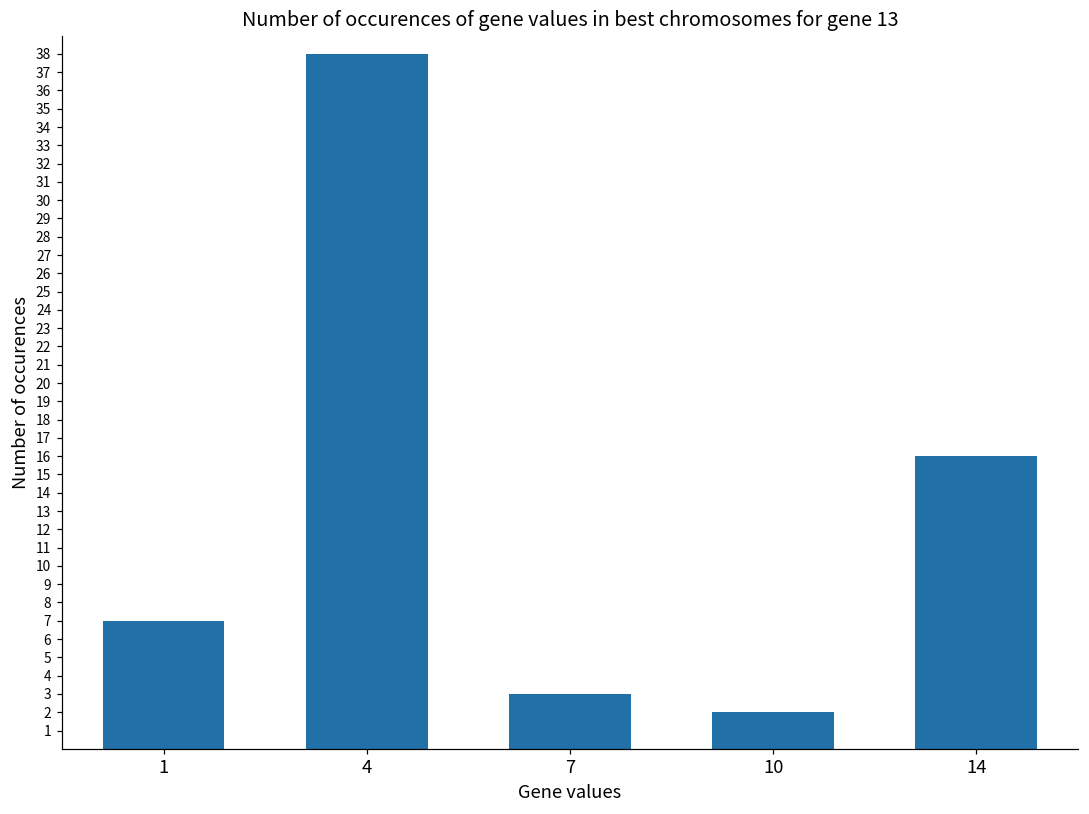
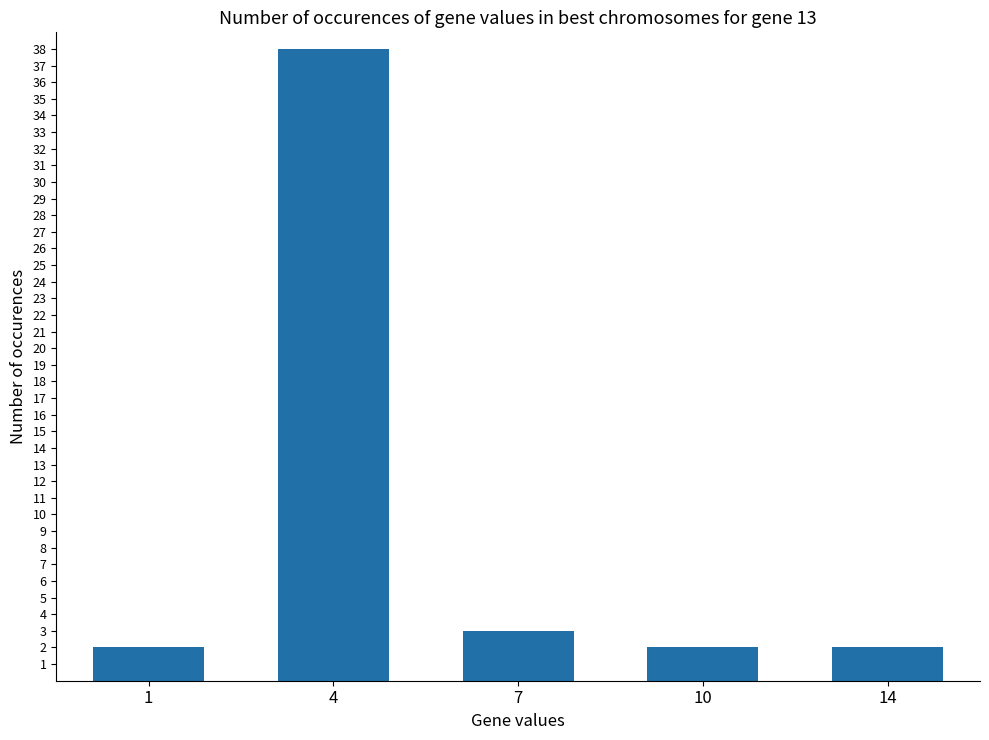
1: 7 -> 2
14: 16 -> 2
